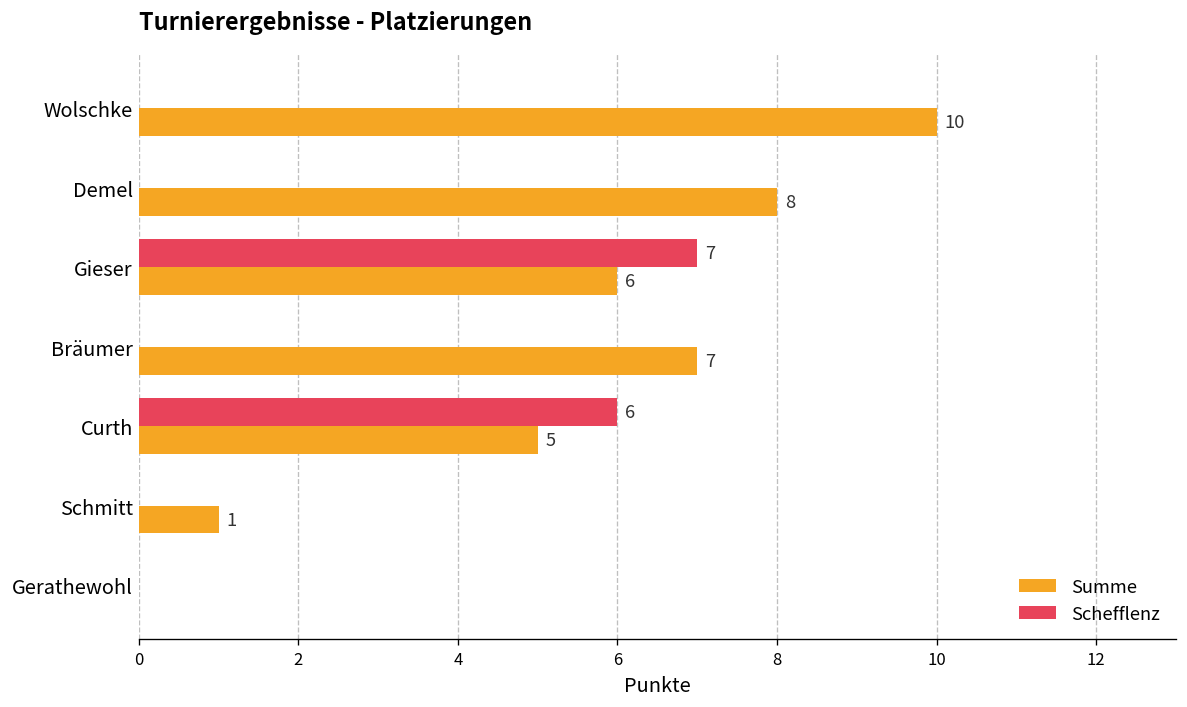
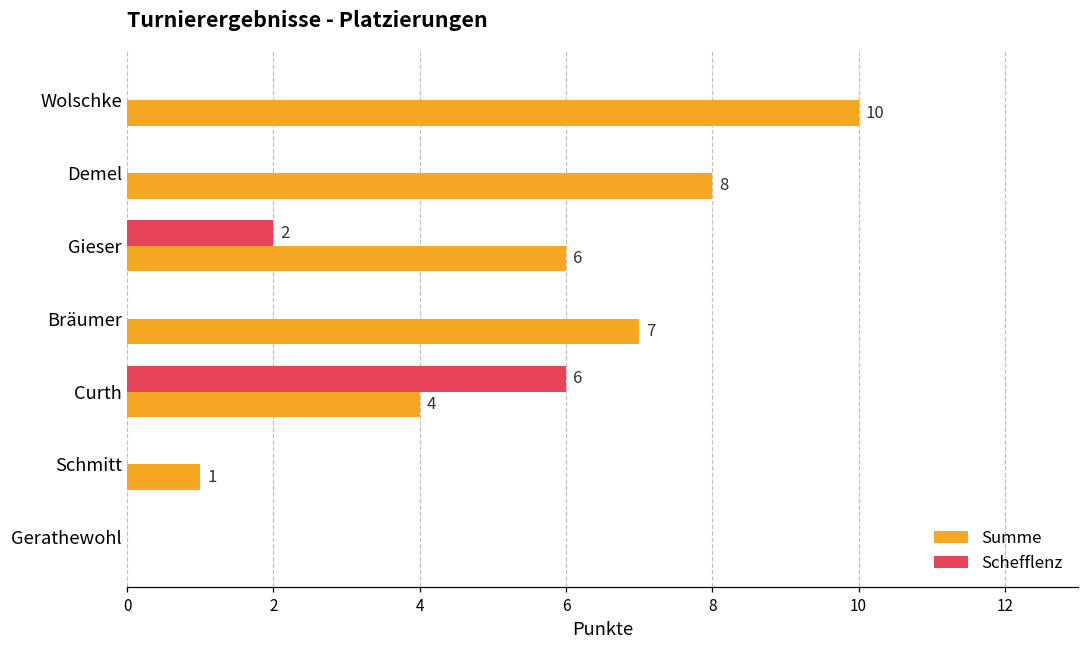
Schefflenz, Gieser: 7 -> 2
Summe, Curth: 5 -> 4
